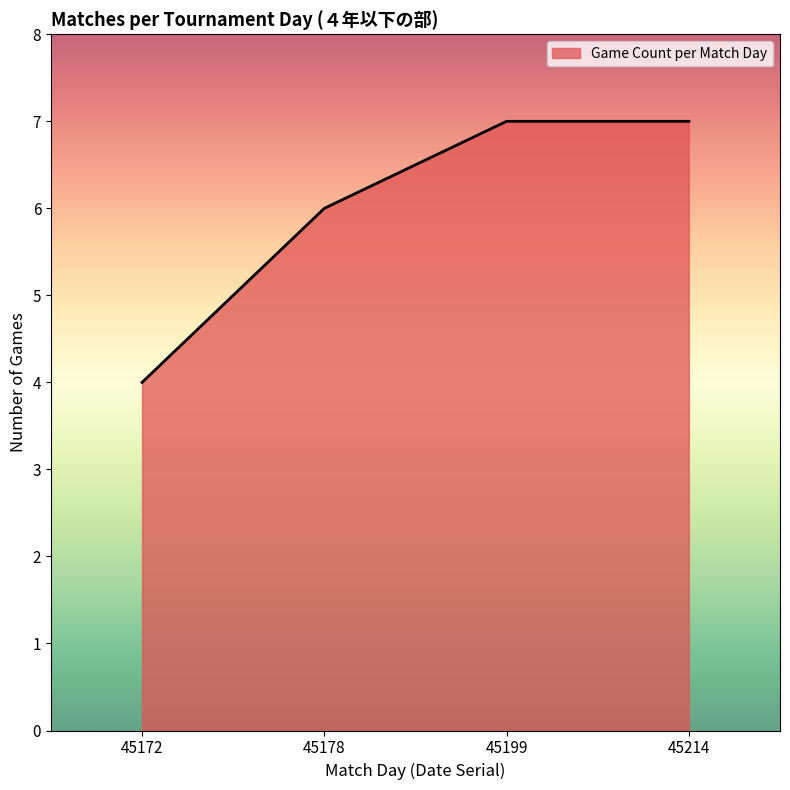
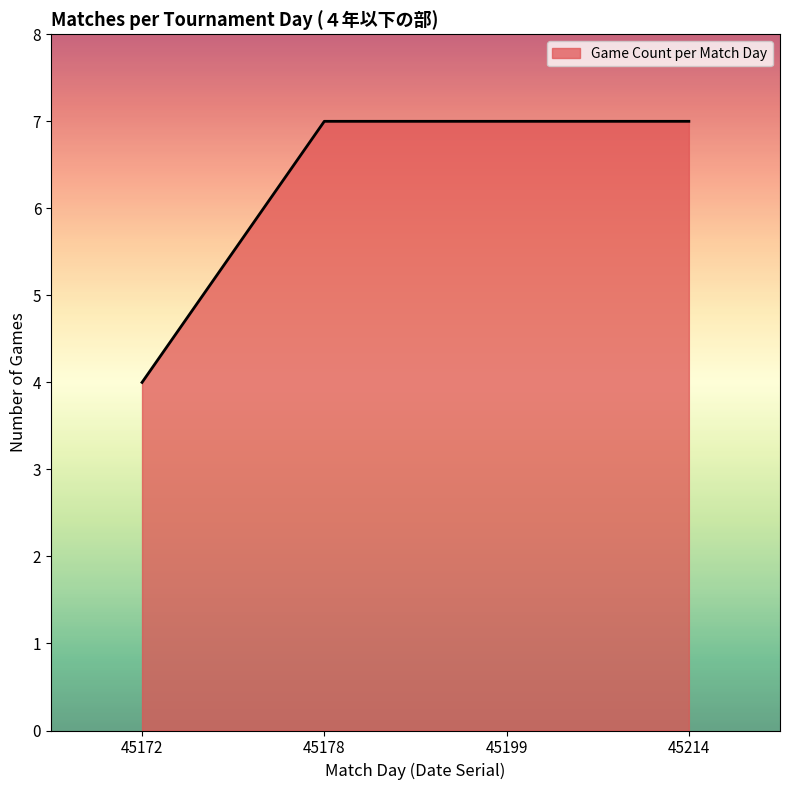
45178: 6 -> 7
